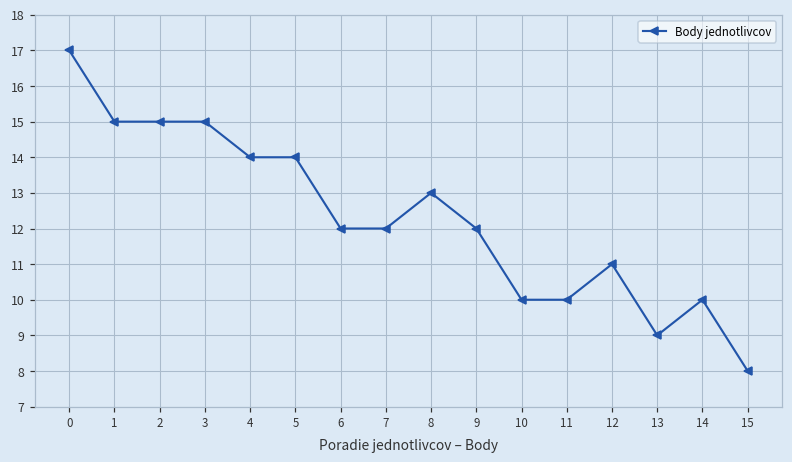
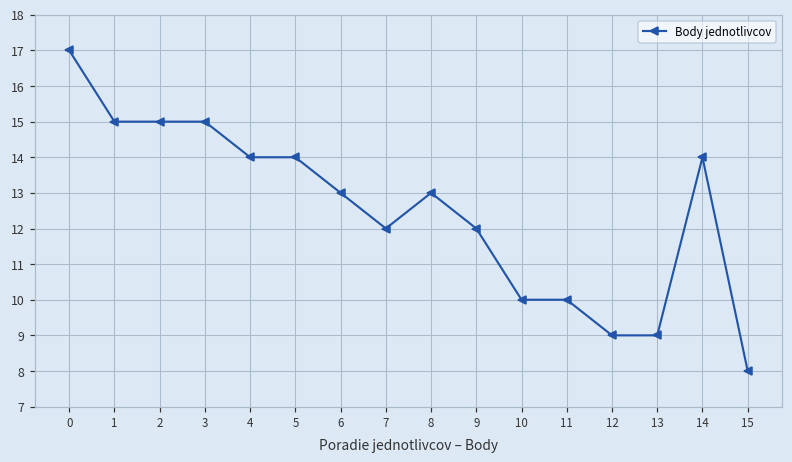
6: 12 -> 13
12: 11 -> 9
14: 10 -> 14
